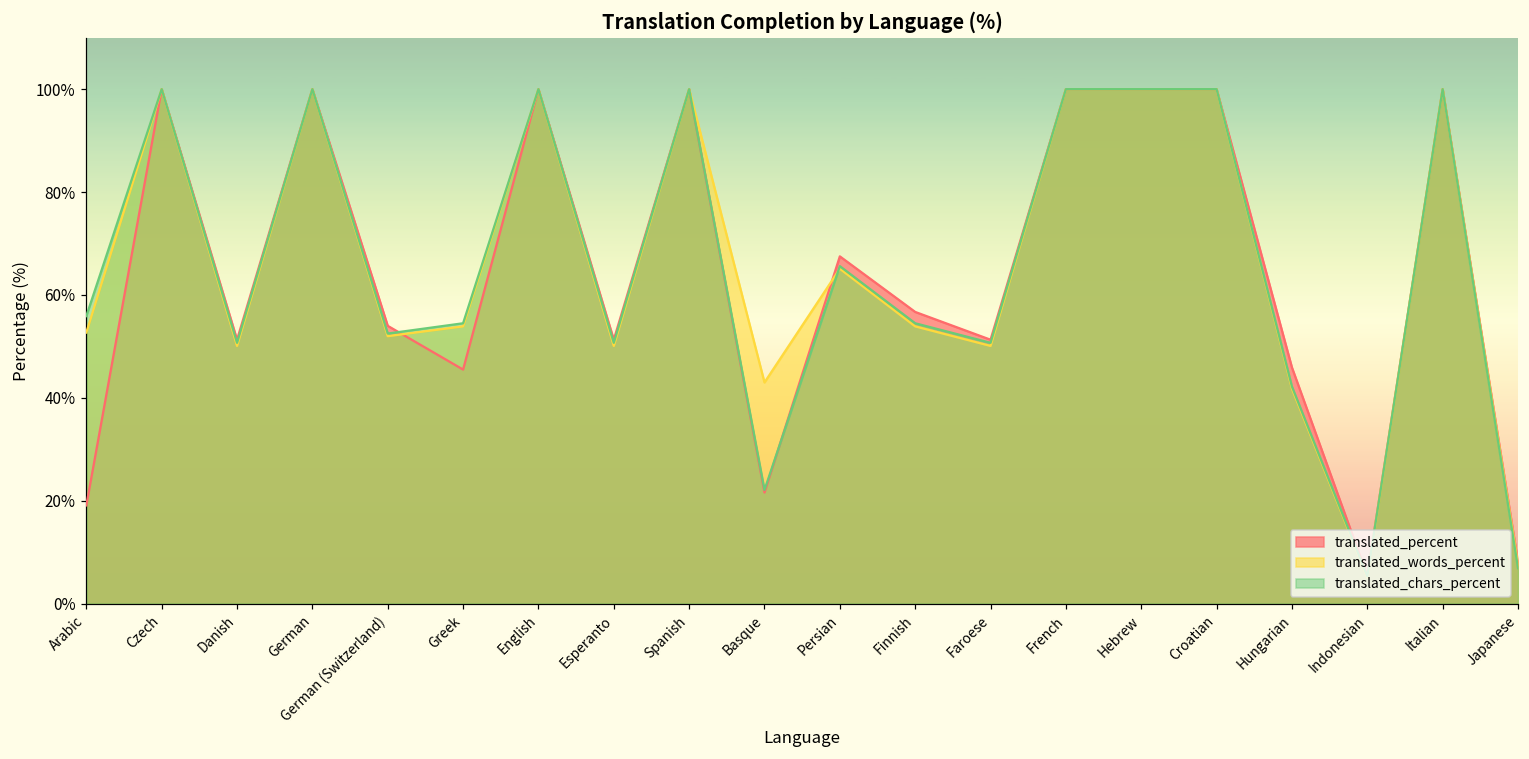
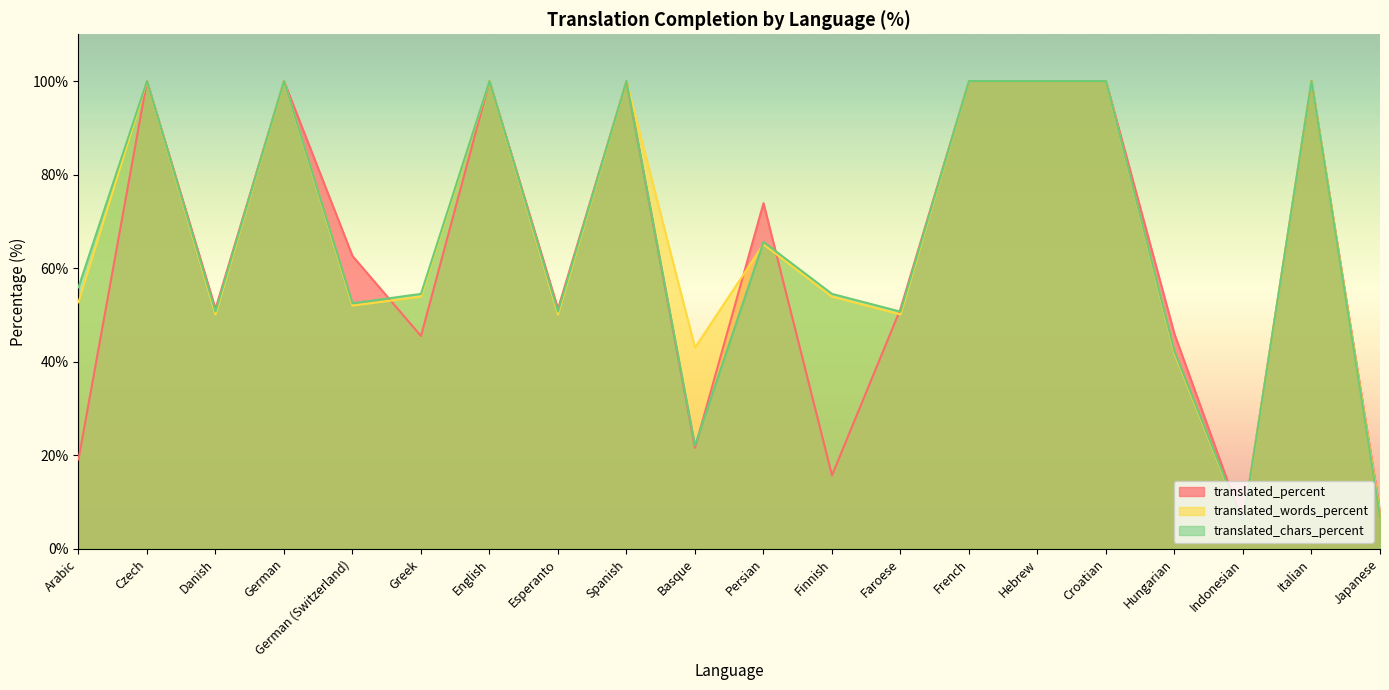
translated_percent, German (Switzerland): 54% -> 63%
translated_percent, Persian: 68% -> 74%
translated_percent, Finnish: 57% -> 16%
